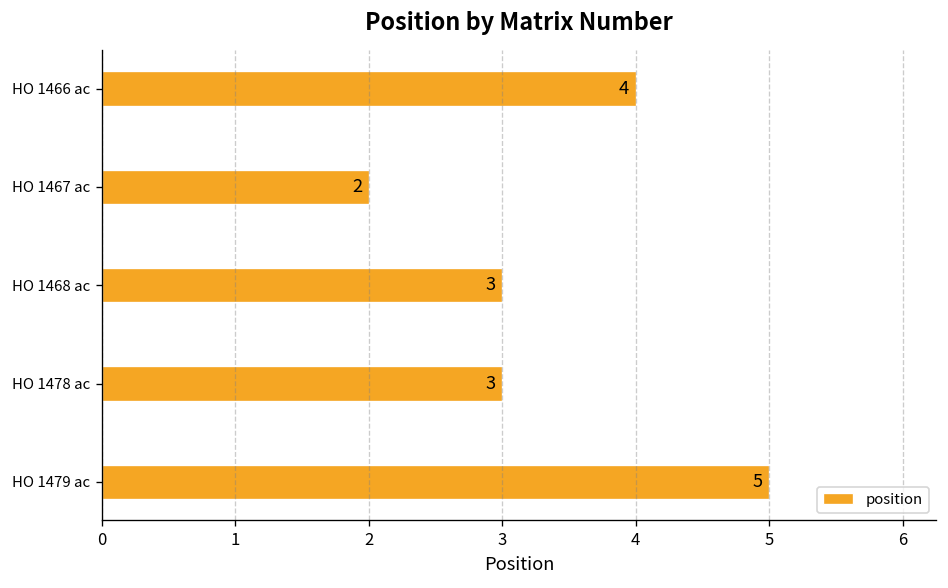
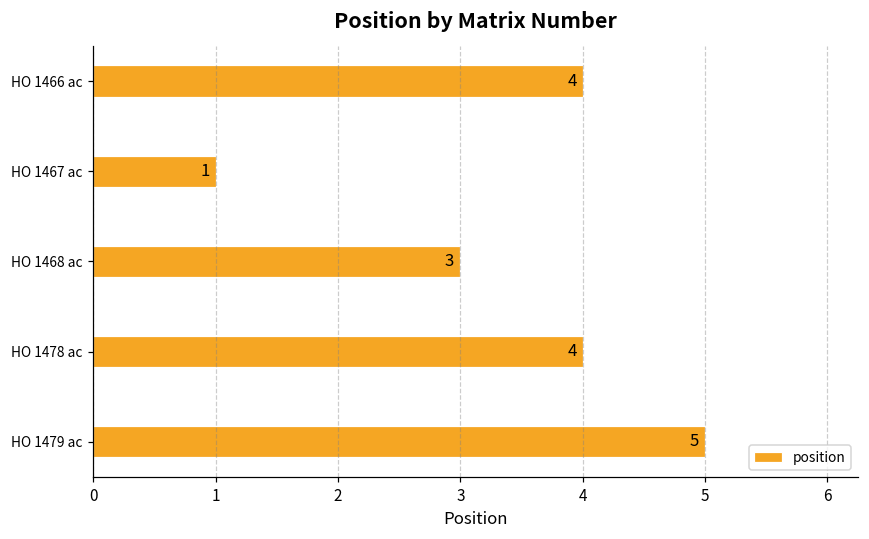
HO 1467 ac: 2 -> 1
HO 1478 ac: 3 -> 4
